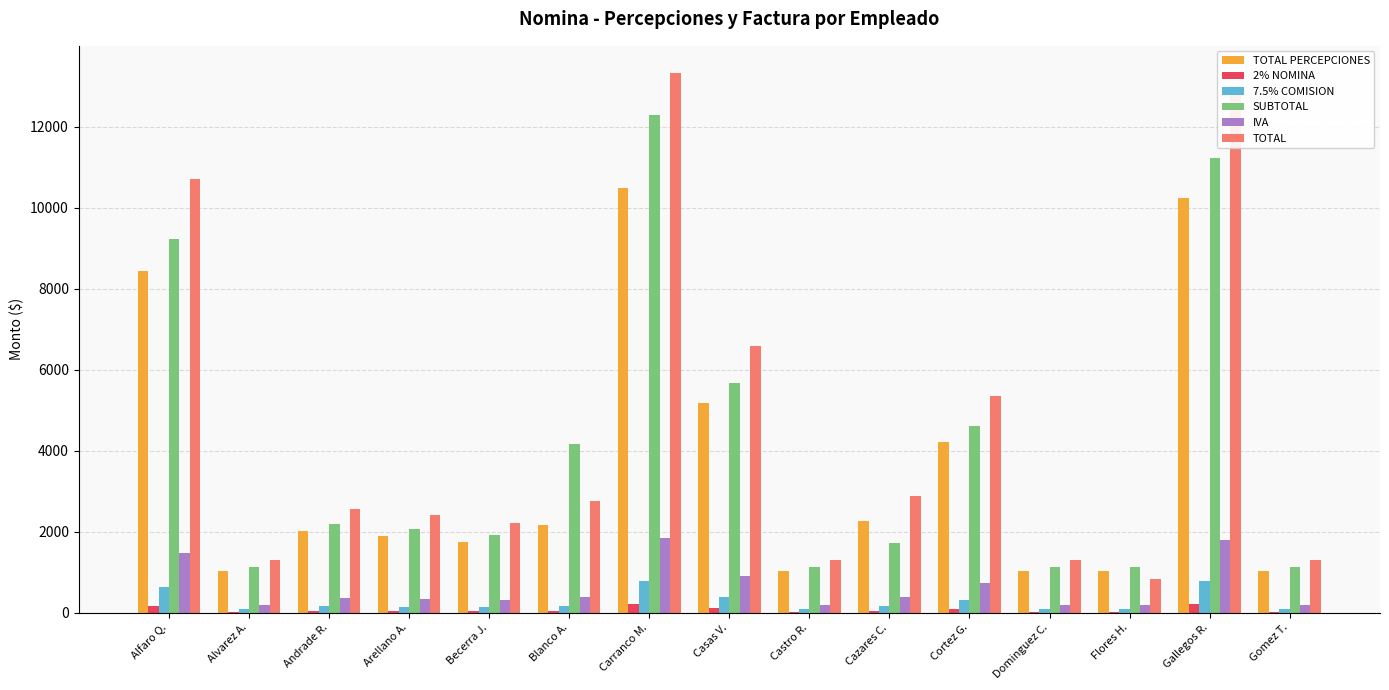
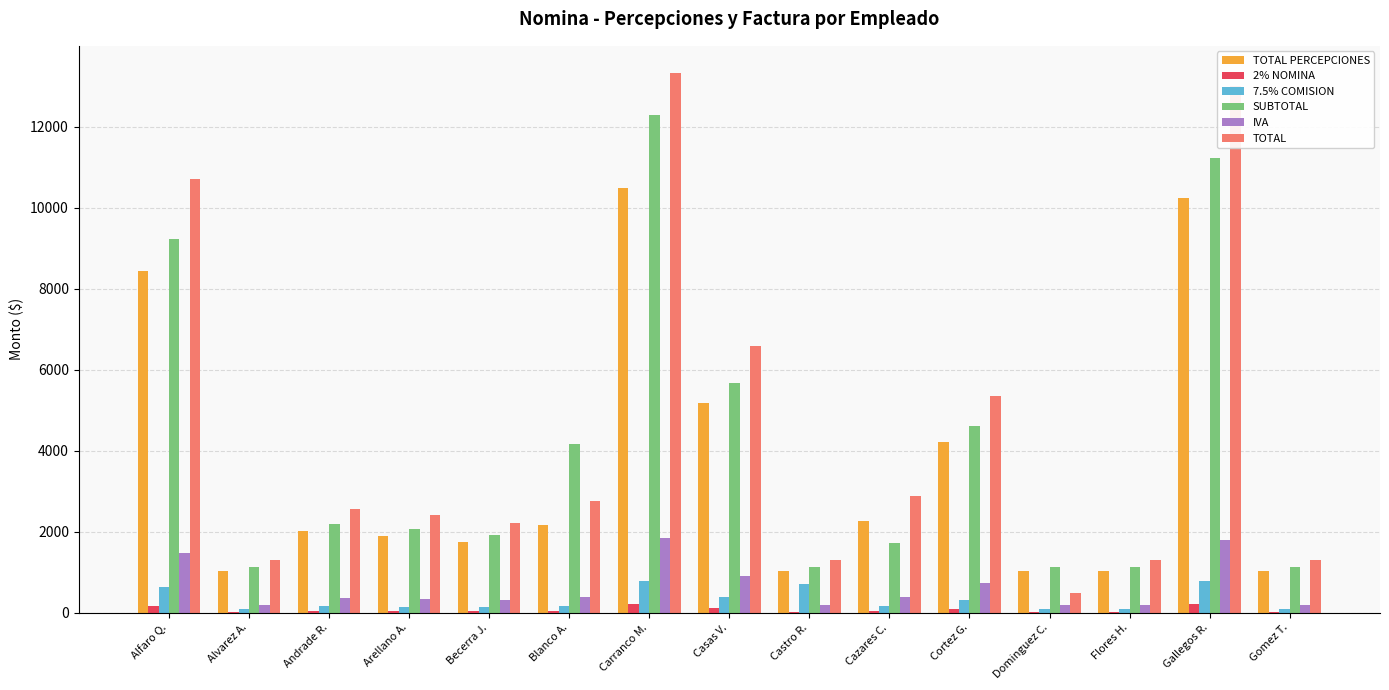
7.5% COMISION, Castro R.: 100 -> 700
TOTAL, Dominguez C.: 1300 -> 500
TOTAL, Flores H.: 800 -> 1300
